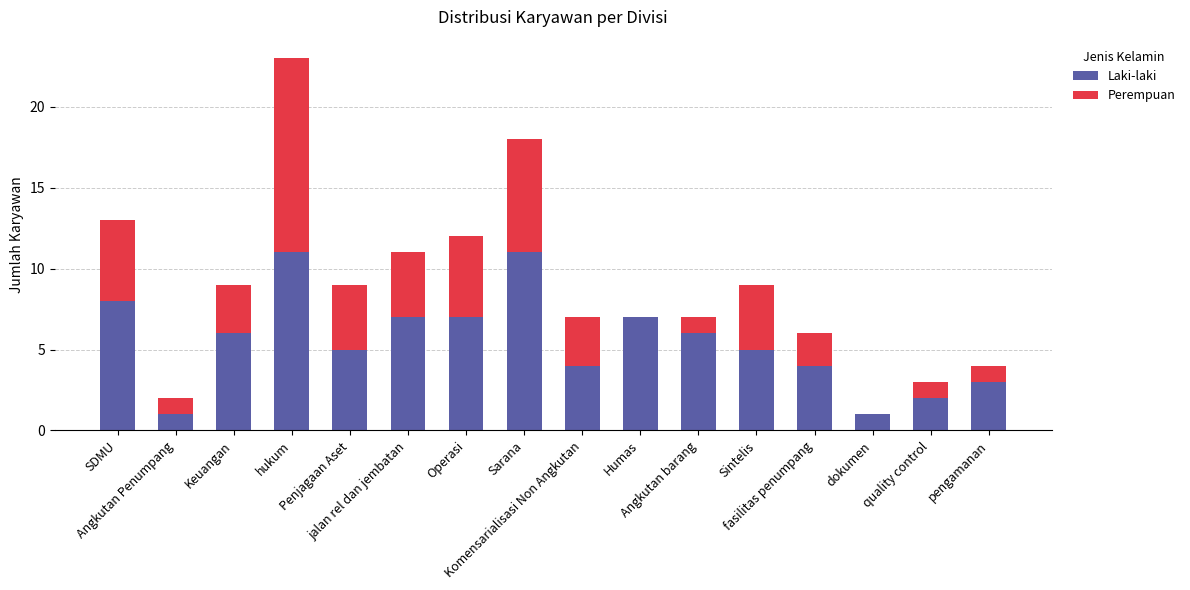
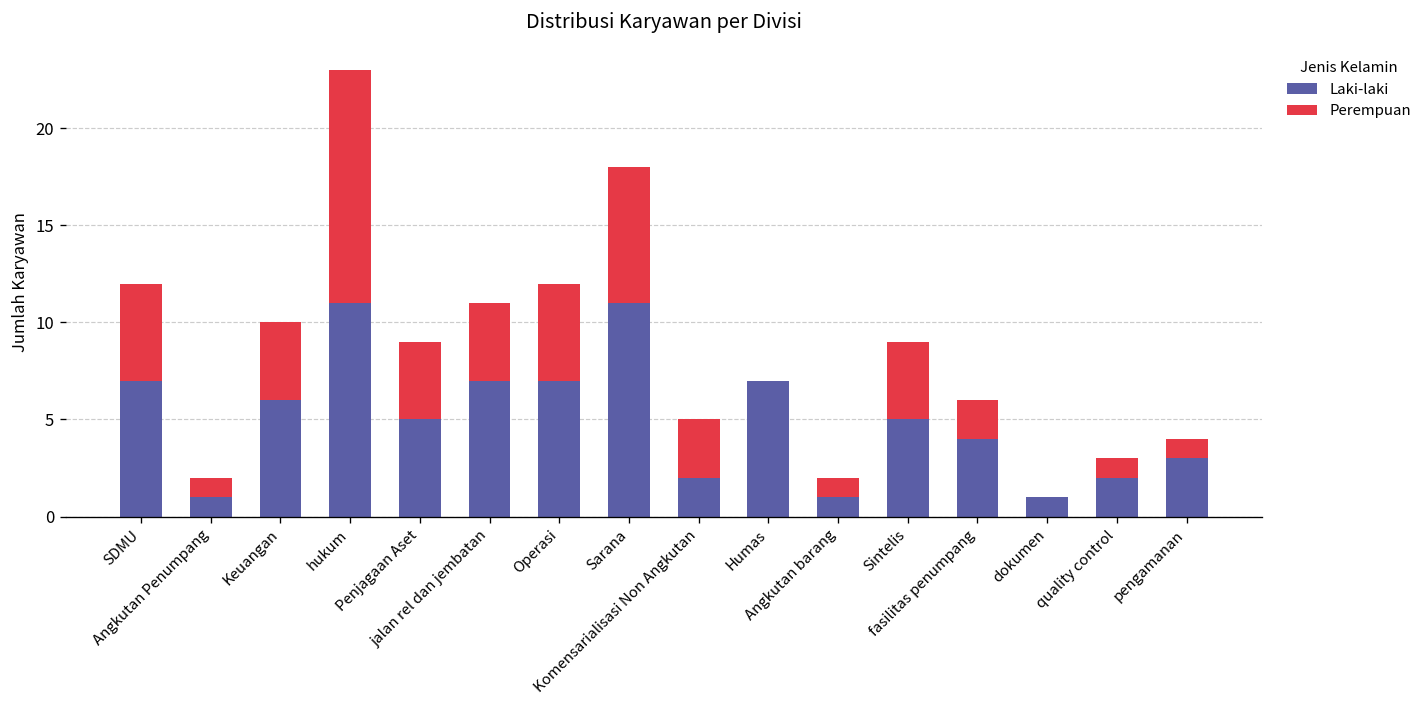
Laki-laki, SDMU: 8 -> 7
Perempuan, Keuangan: 3 -> 4
Laki-laki, Komensarialisasi Non Angkutan: 4 -> 2
Laki-laki, Angkutan barang: 6 -> 1
